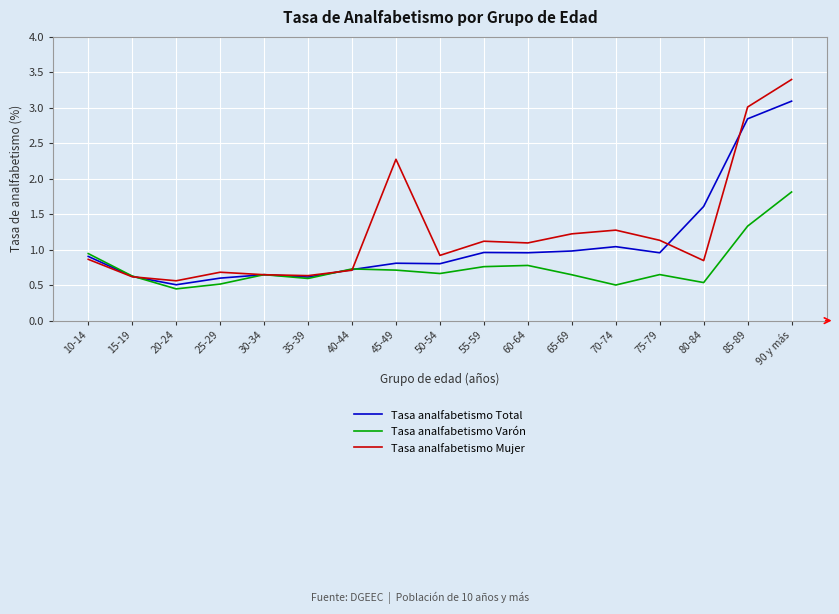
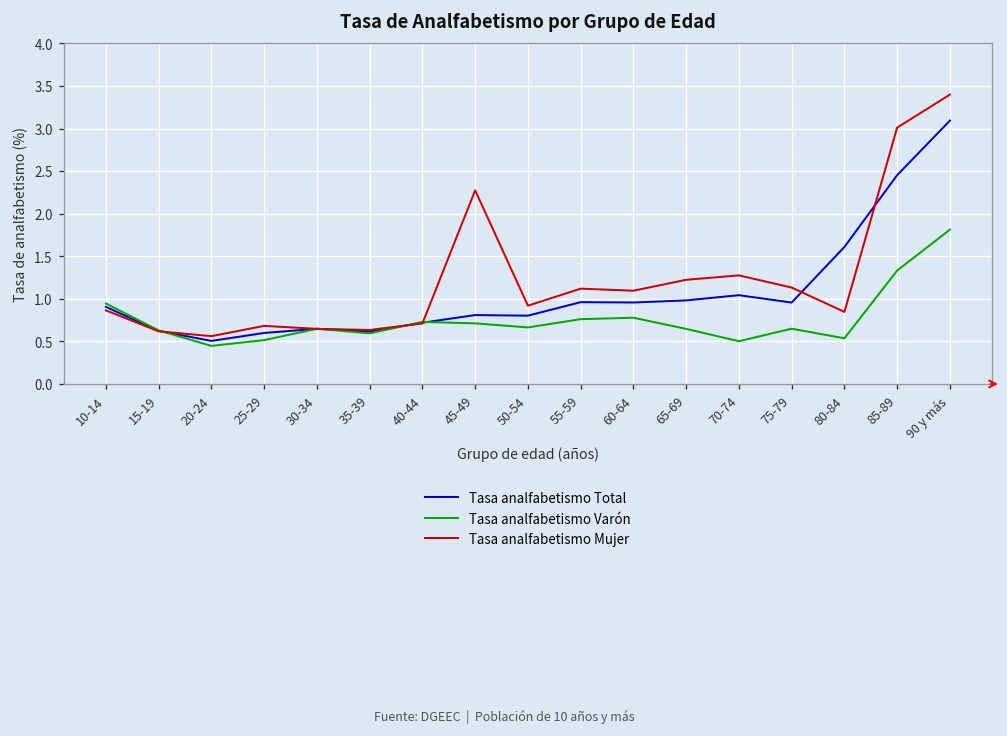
Tasa analfabetismo Total, 85-89: 2.8 -> 2.5
